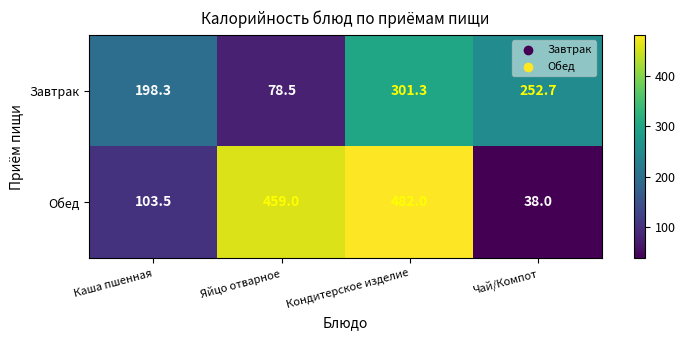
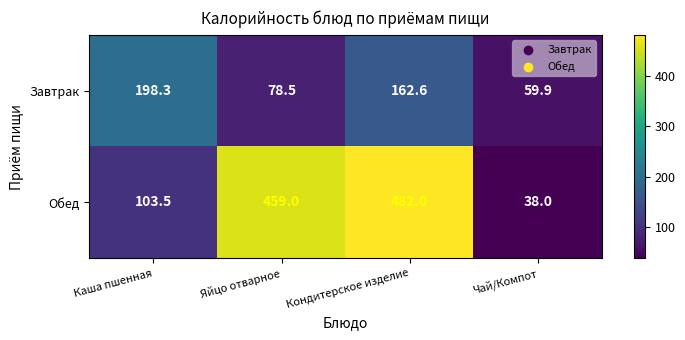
Завтрак, Кондитерское изделие: 301.3 -> 162.6
Завтрак, Чай/Компот: 252.7 -> 59.9
